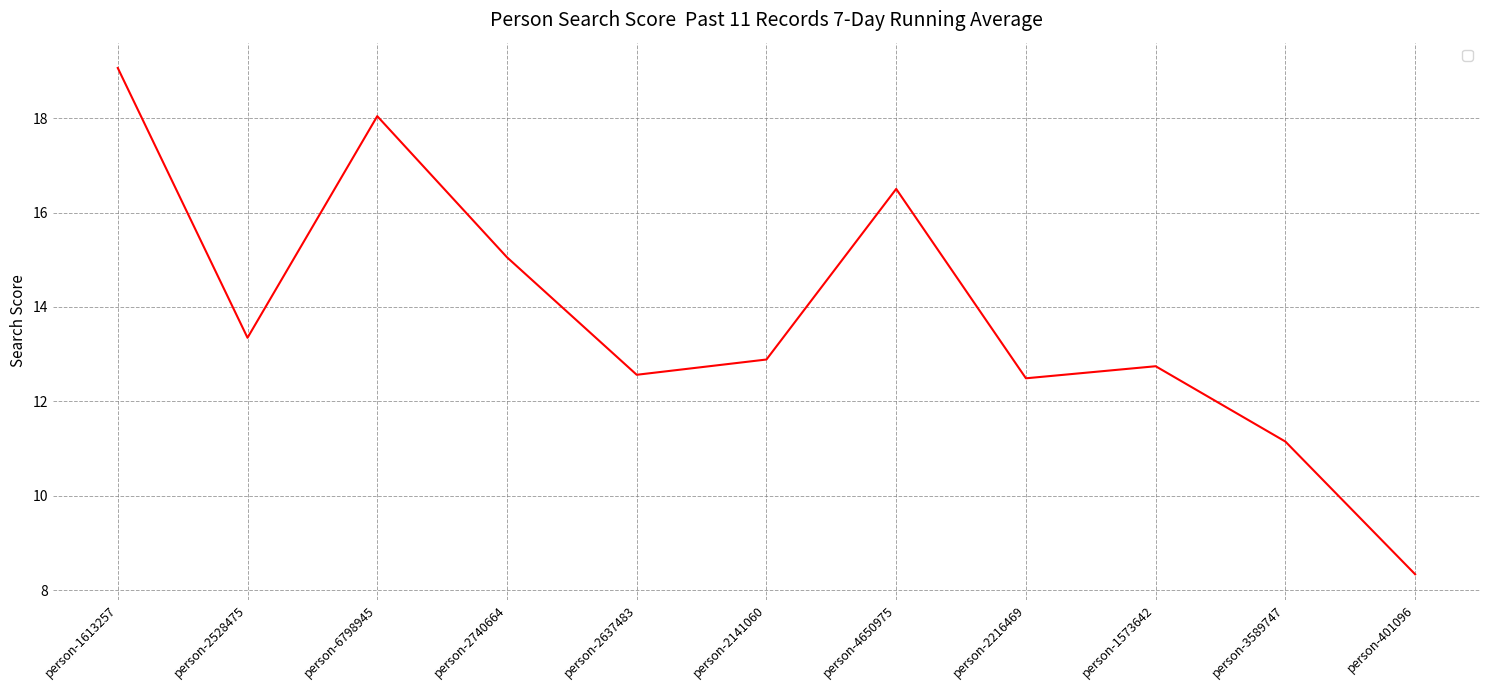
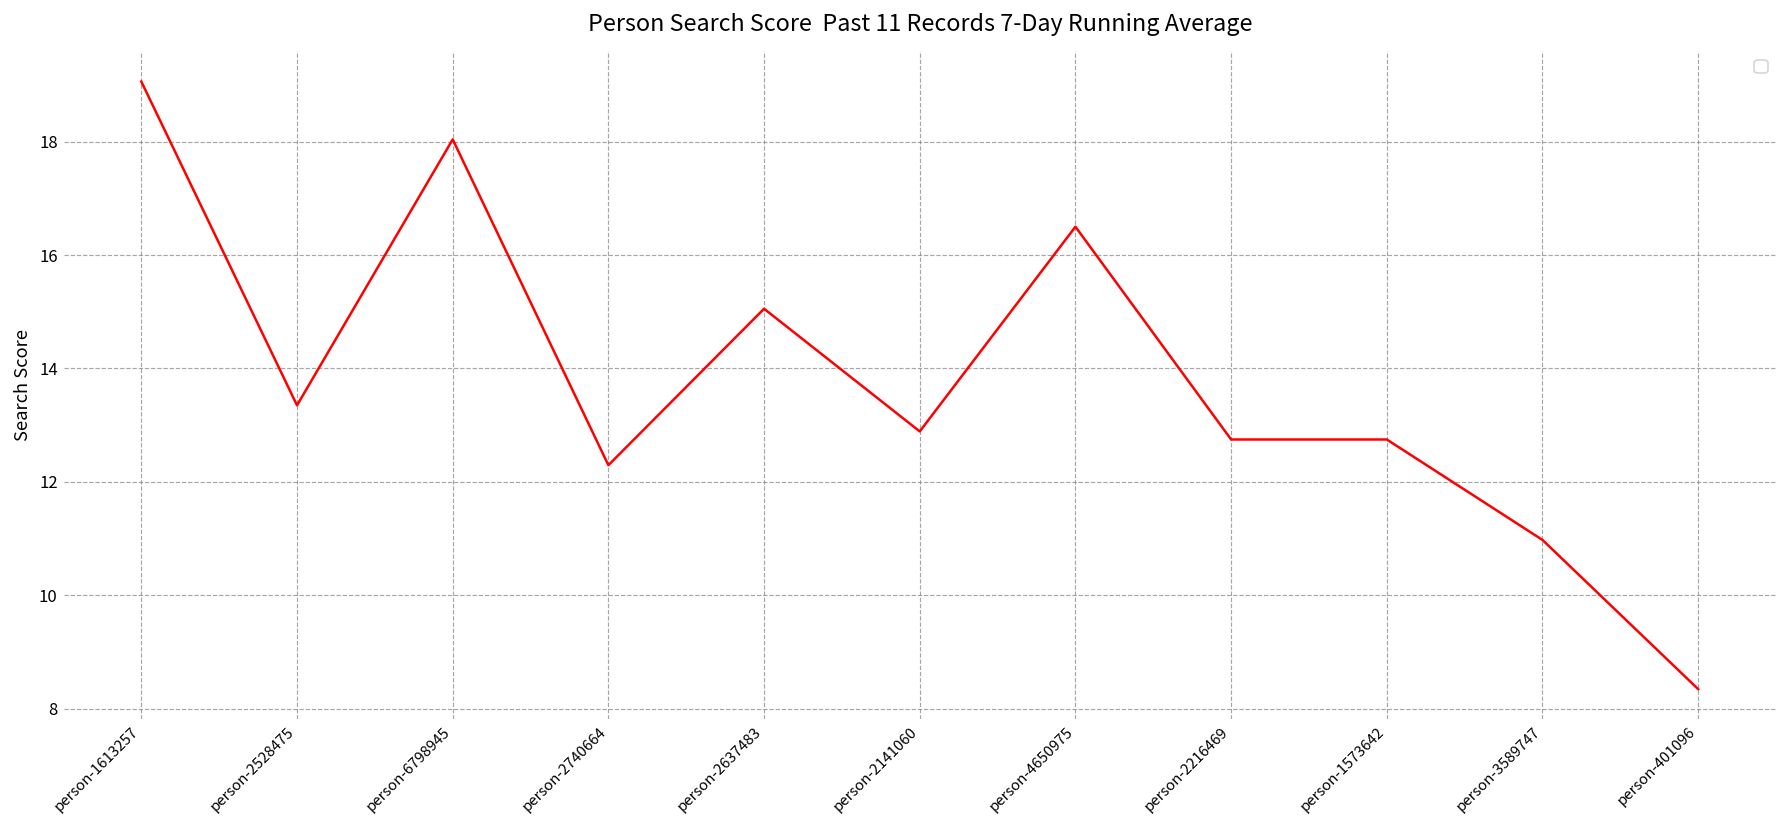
person-2740664: 15.1 -> 12.3
person-2637483: 12.6 -> 15.1
person-2216469: 12.5 -> 12.7
person-3589747: 11.2 -> 11.0
